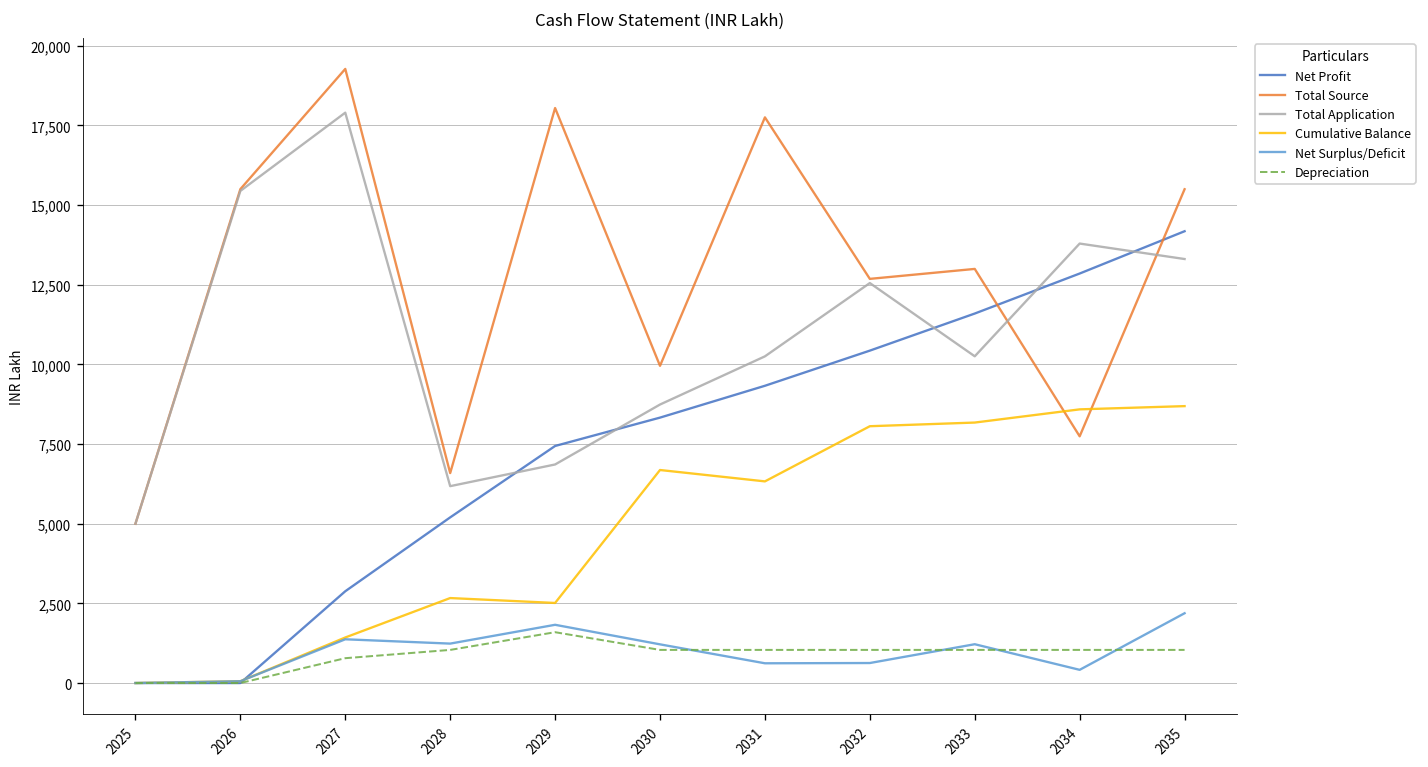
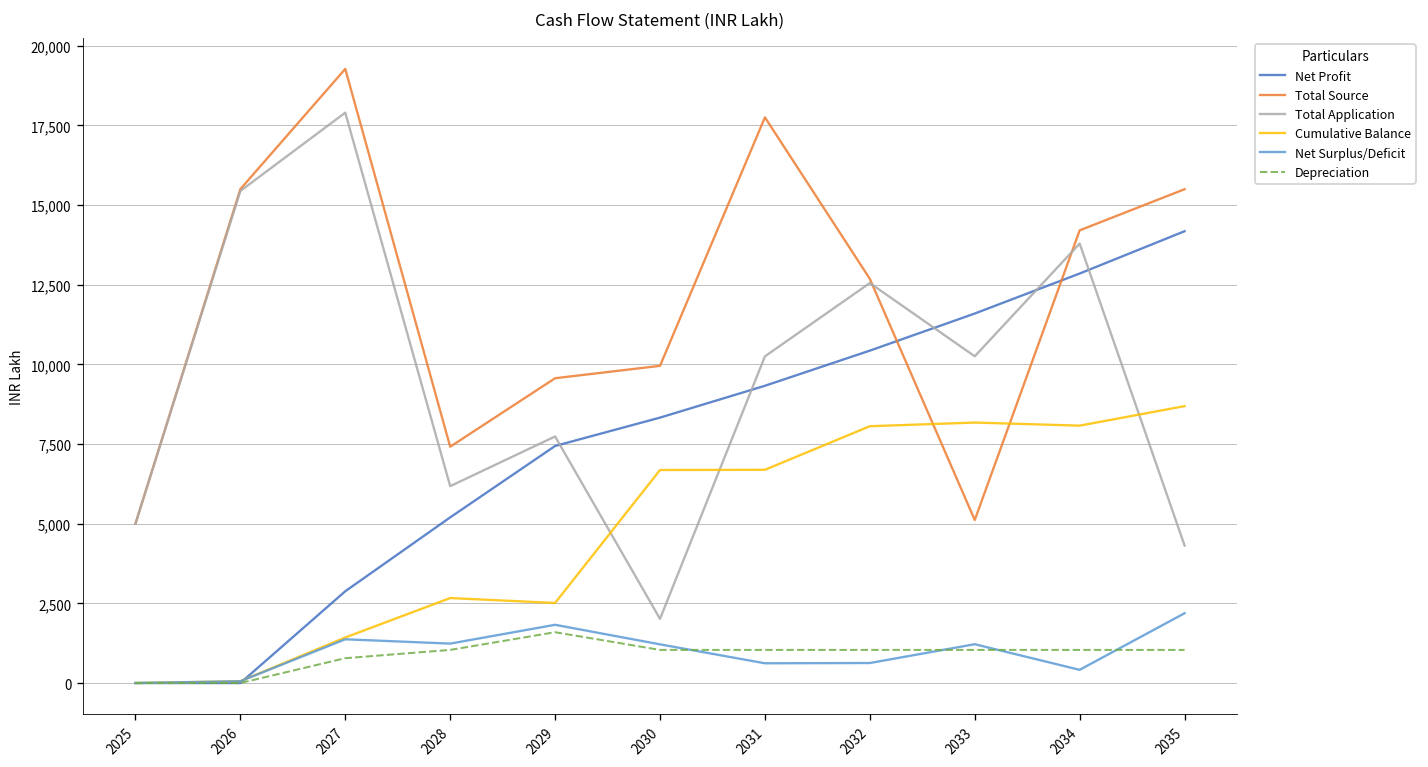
Total Source, 2028: 6,600 -> 7,400
Total Source, 2029: 18,000 -> 9,600
Total Application, 2029: 6,900 -> 7,700
Total Application, 2030: 8,700 -> 2,000
Cumulative Balance, 2031: 6,300 -> 6,700
Total Source, 2033: 13,000 -> 5,100
Total Source, 2034: 7,700 -> 14,200
Cumulative Balance, 2034: 8,600 -> 8,100
Total Application, 2035: 13,300 -> 4,300
